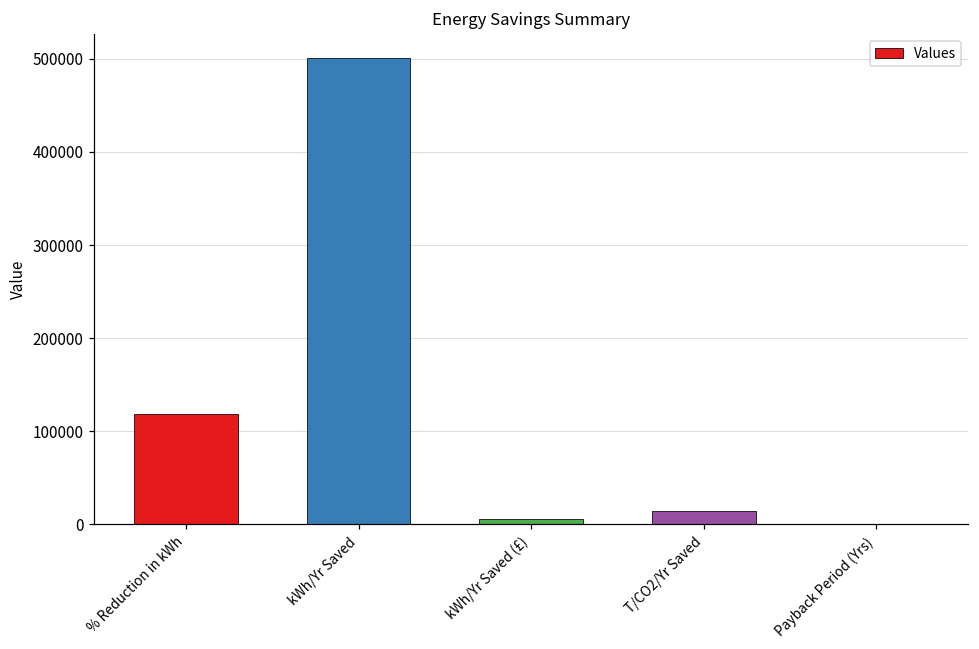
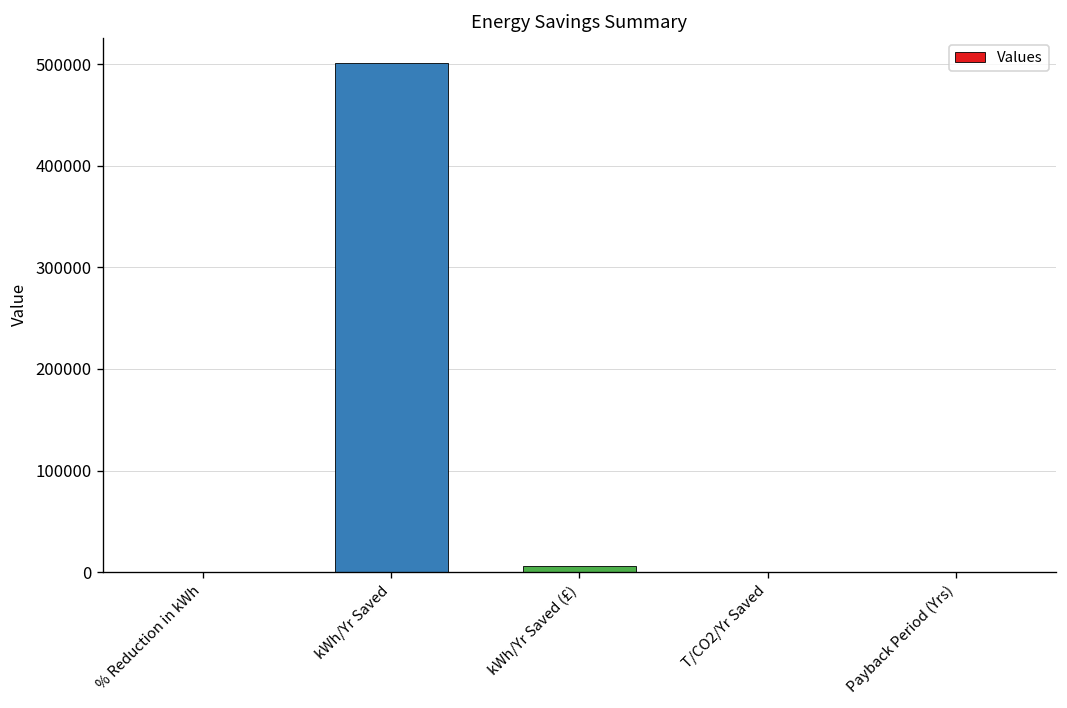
% Reduction in kWh: 120000 -> 0
T/CO2/Yr Saved: 10000 -> 0
